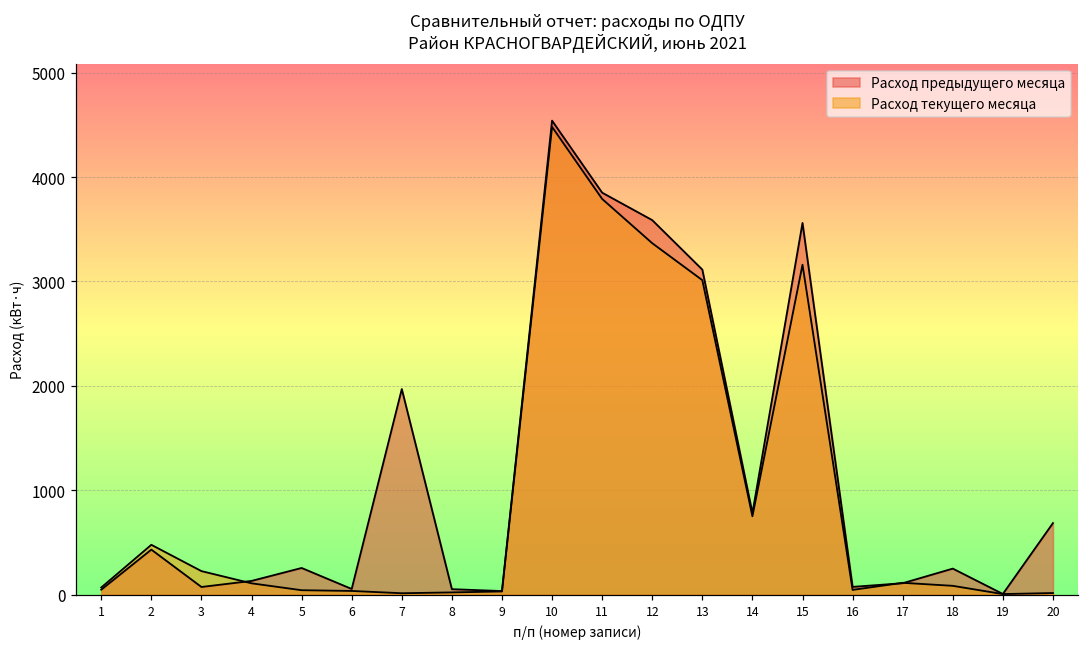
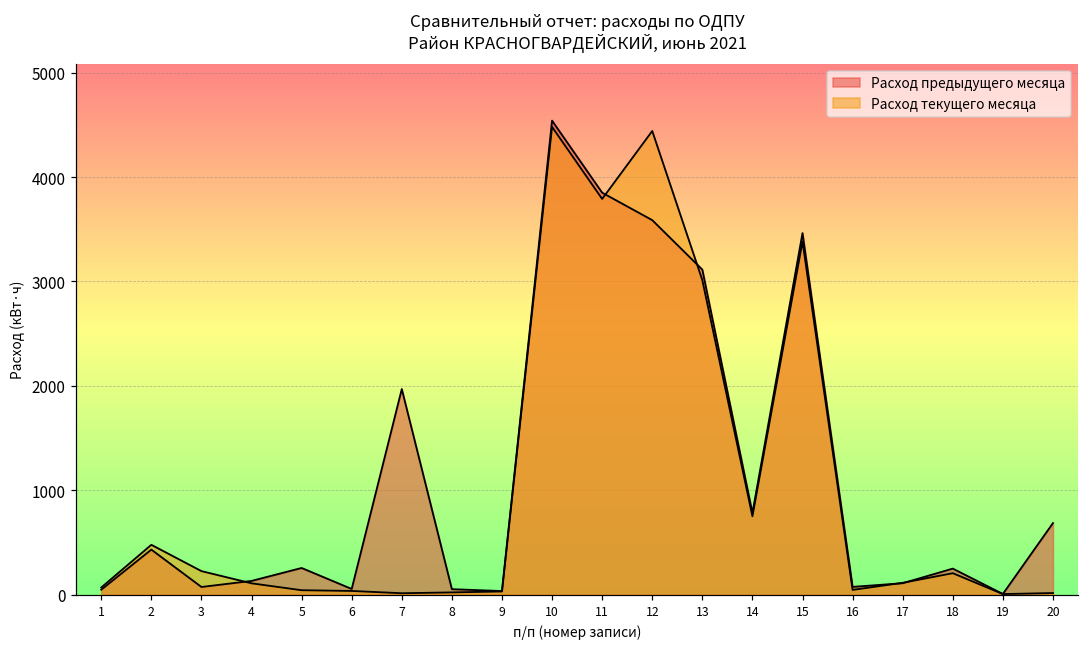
Расход текущего месяца, 12: 3400 -> 4400
Расход предыдущего месяца, 15: 3600 -> 3500
Расход текущего месяца, 15: 3200 -> 3400
Расход текущего месяца, 18: 100 -> 200
